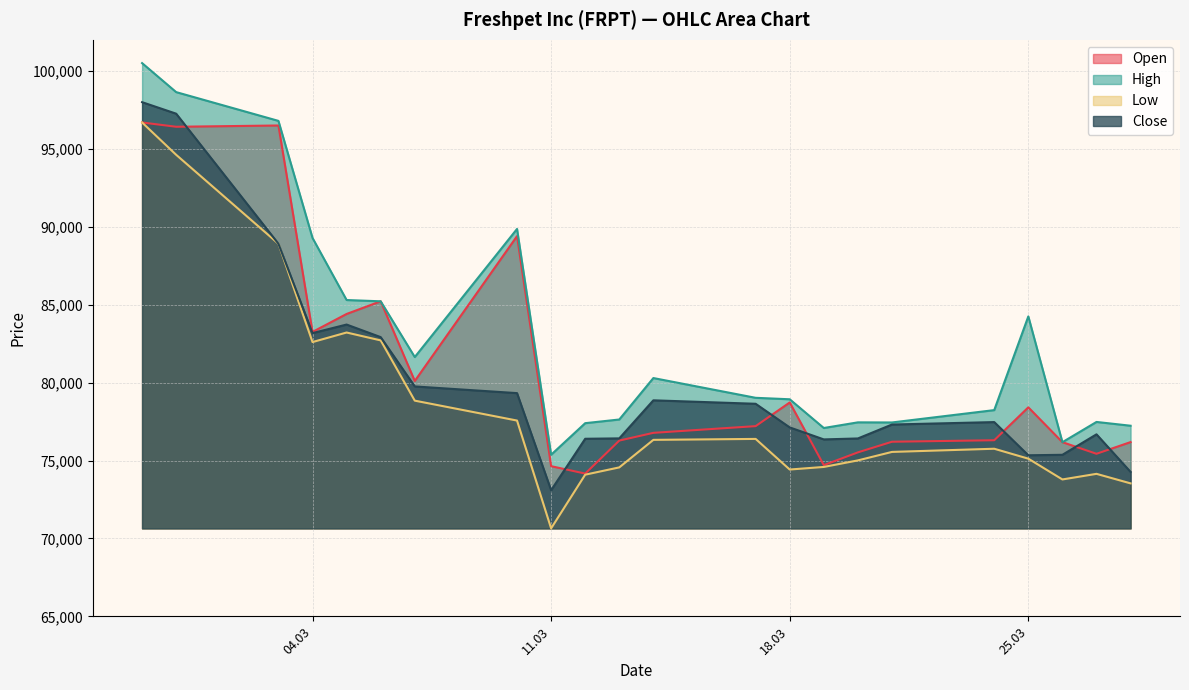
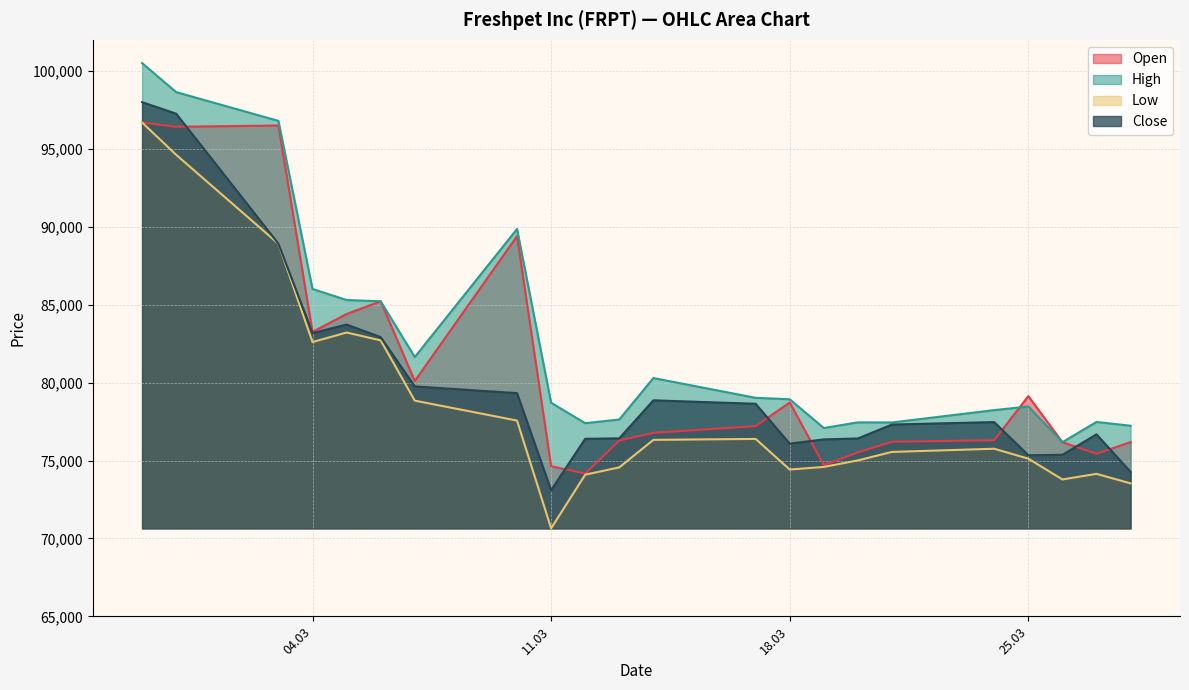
High, 04.03: 89,300 -> 86,000
High, 11.03: 75,400 -> 78,700
Close, 18.03: 77,100 -> 76,100
Open, 25.03: 78,400 -> 79,100
High, 25.03: 84,300 -> 78,500
